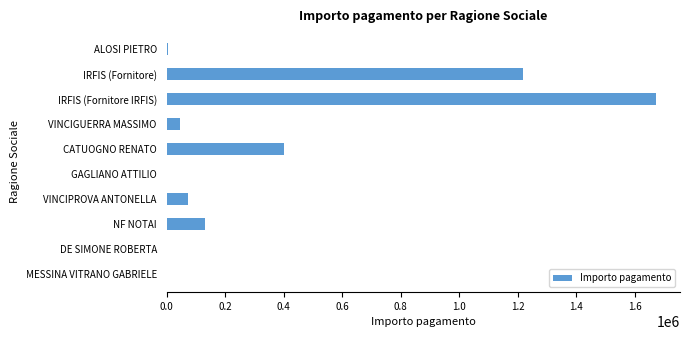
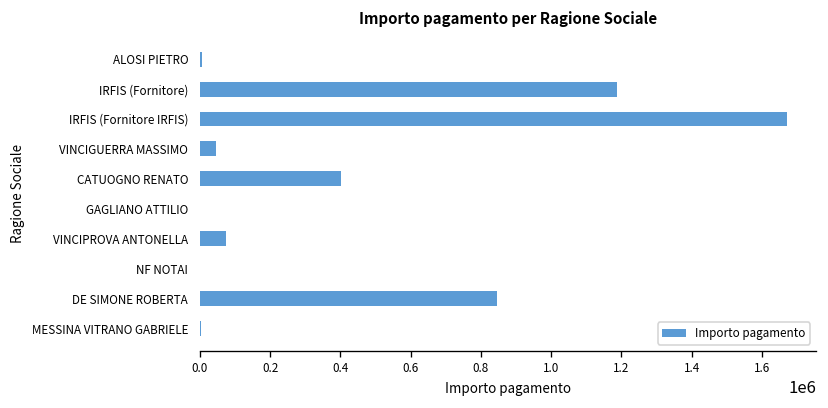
IRFIS (Fornitore): 1220000 -> 1190000
NF NOTAI: 130000 -> 0
DE SIMONE ROBERTA: 0 -> 850000
